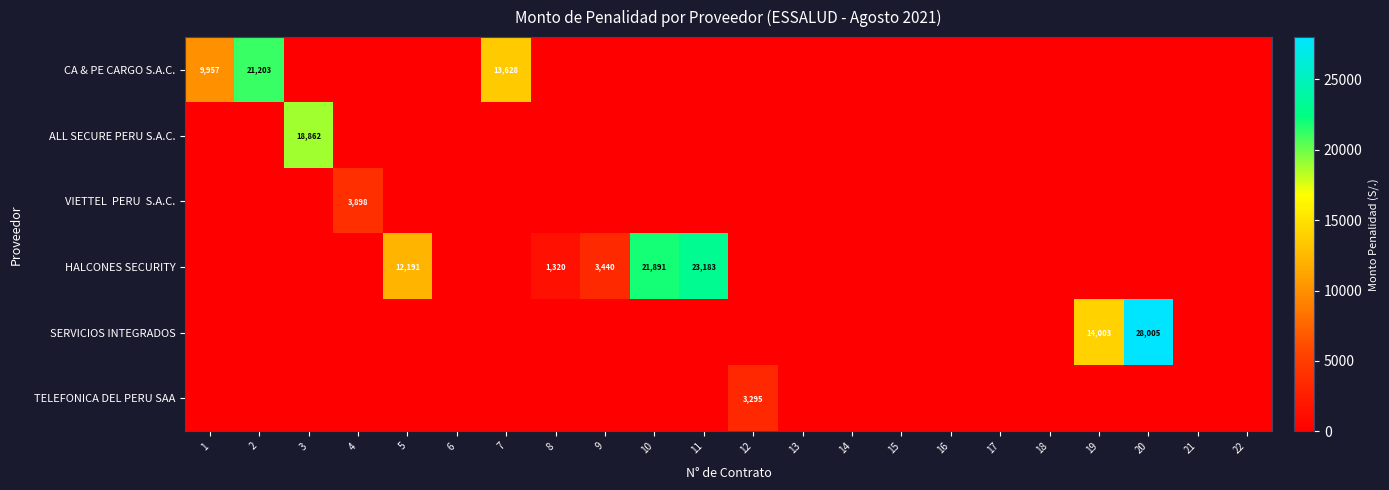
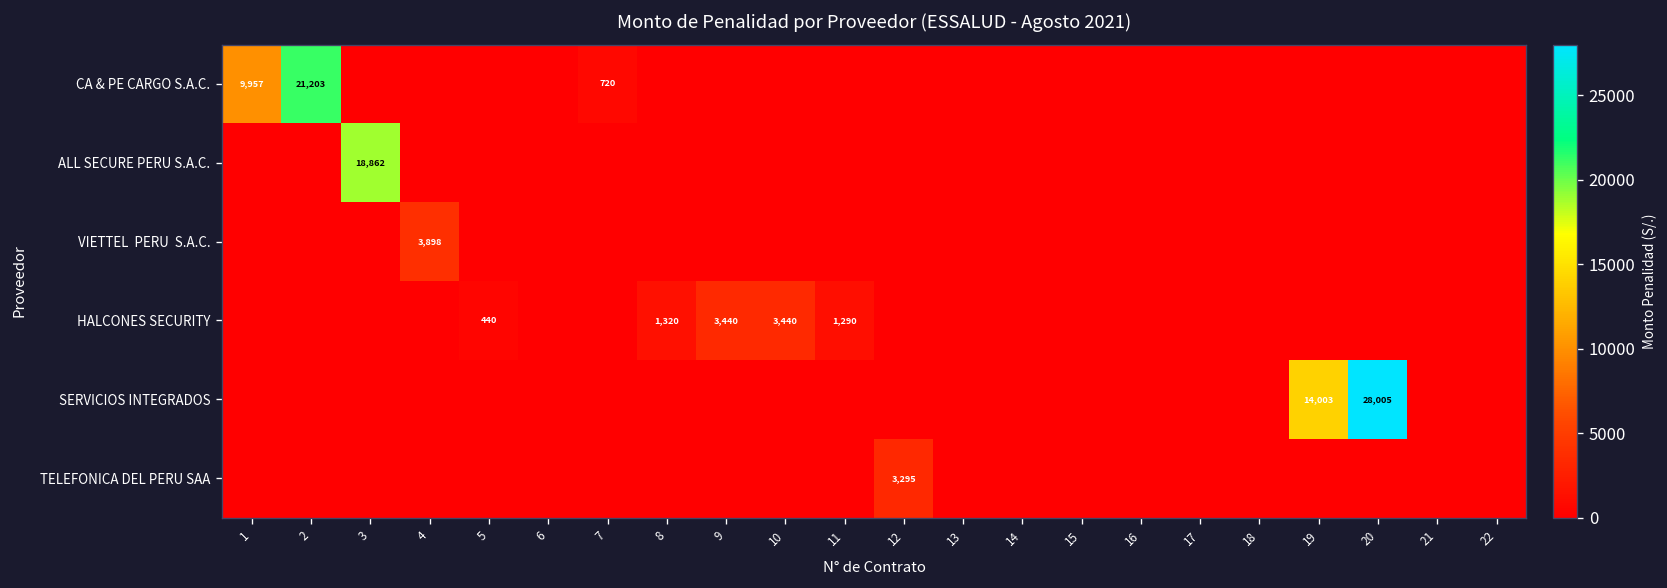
CA & PE CARGO S.A.C., 7: 13,628 -> 720
HALCONES SECURITY, 5: 12,191 -> 440
HALCONES SECURITY, 10: 21,891 -> 3,440
HALCONES SECURITY, 11: 23,183 -> 1,290
